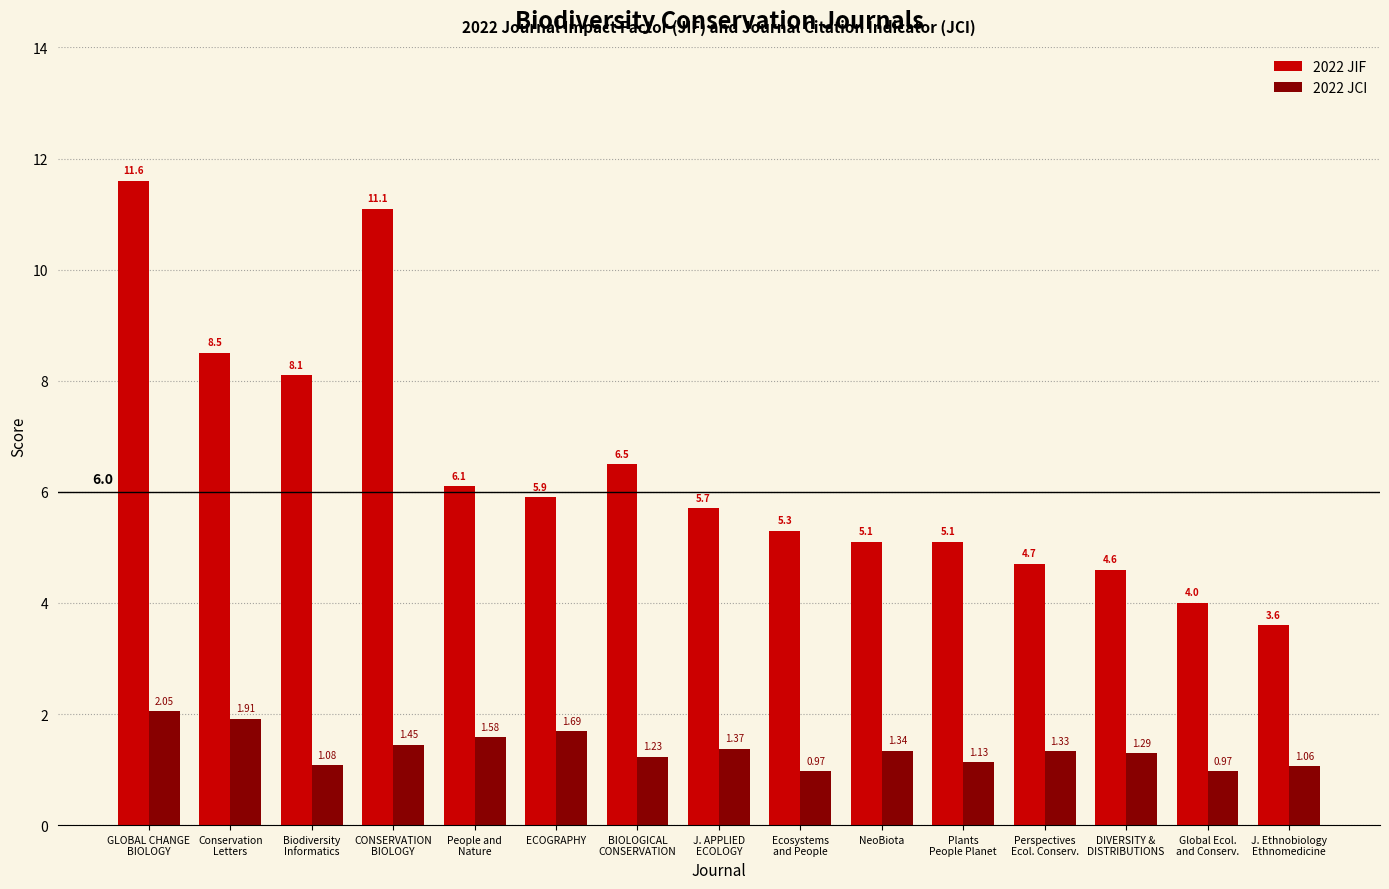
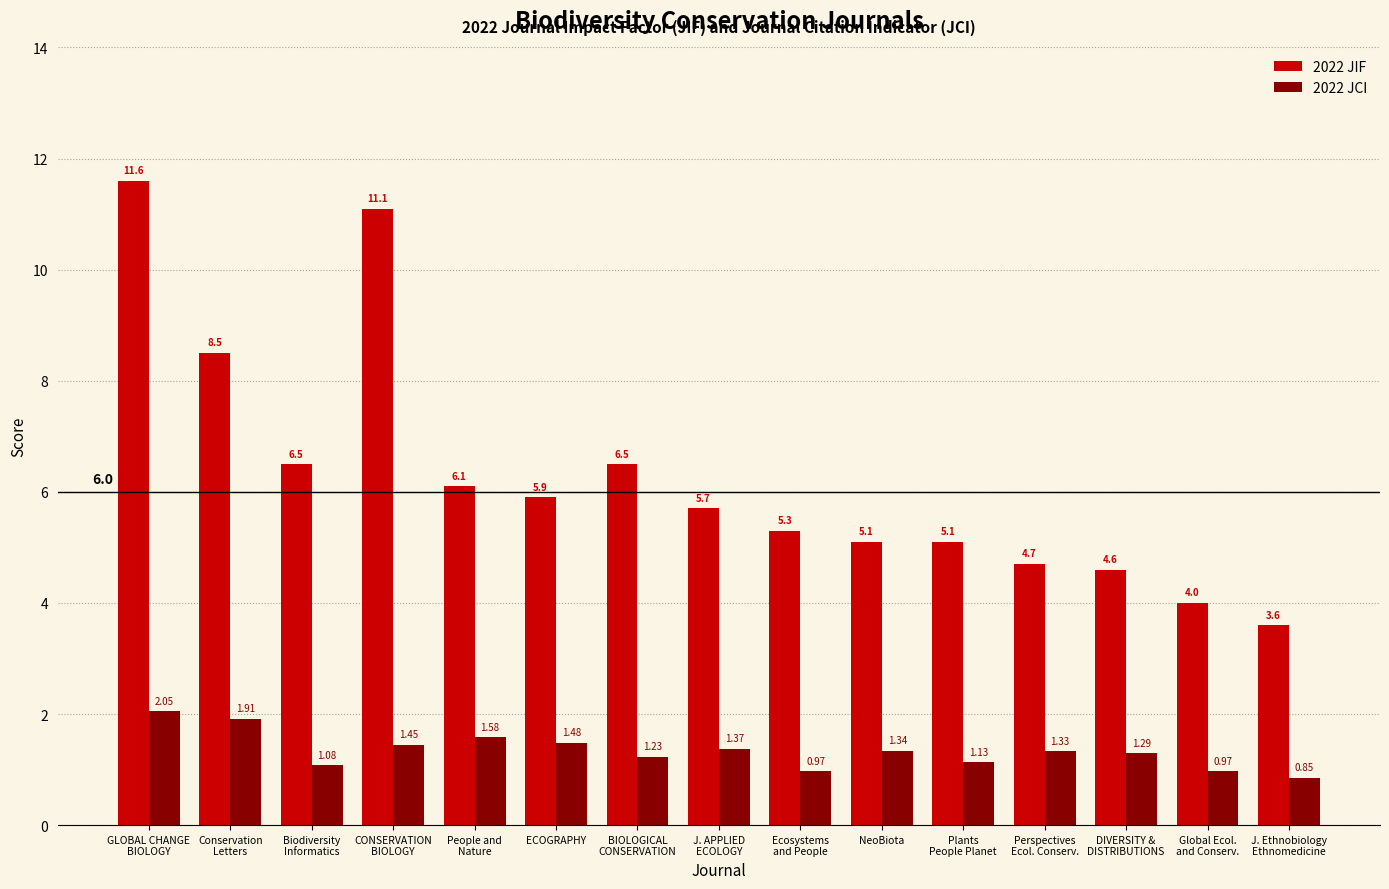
2022 JIF, Biodiversity Informatics: 8.1 -> 6.5
2022 JCI, ECOGRAPHY: 1.69 -> 1.48
2022 JCI, J. Ethnobiology Ethnomedicine: 1.06 -> 0.85
